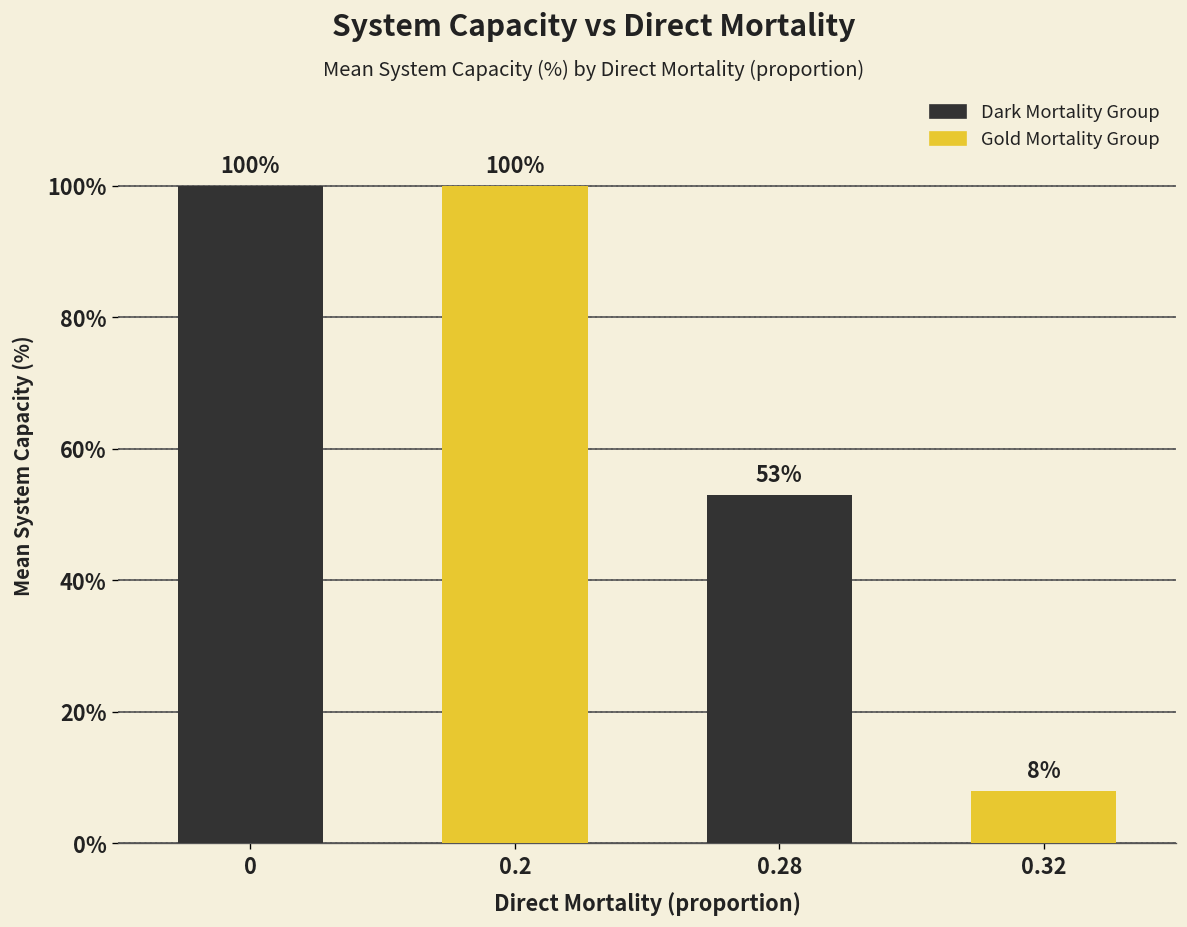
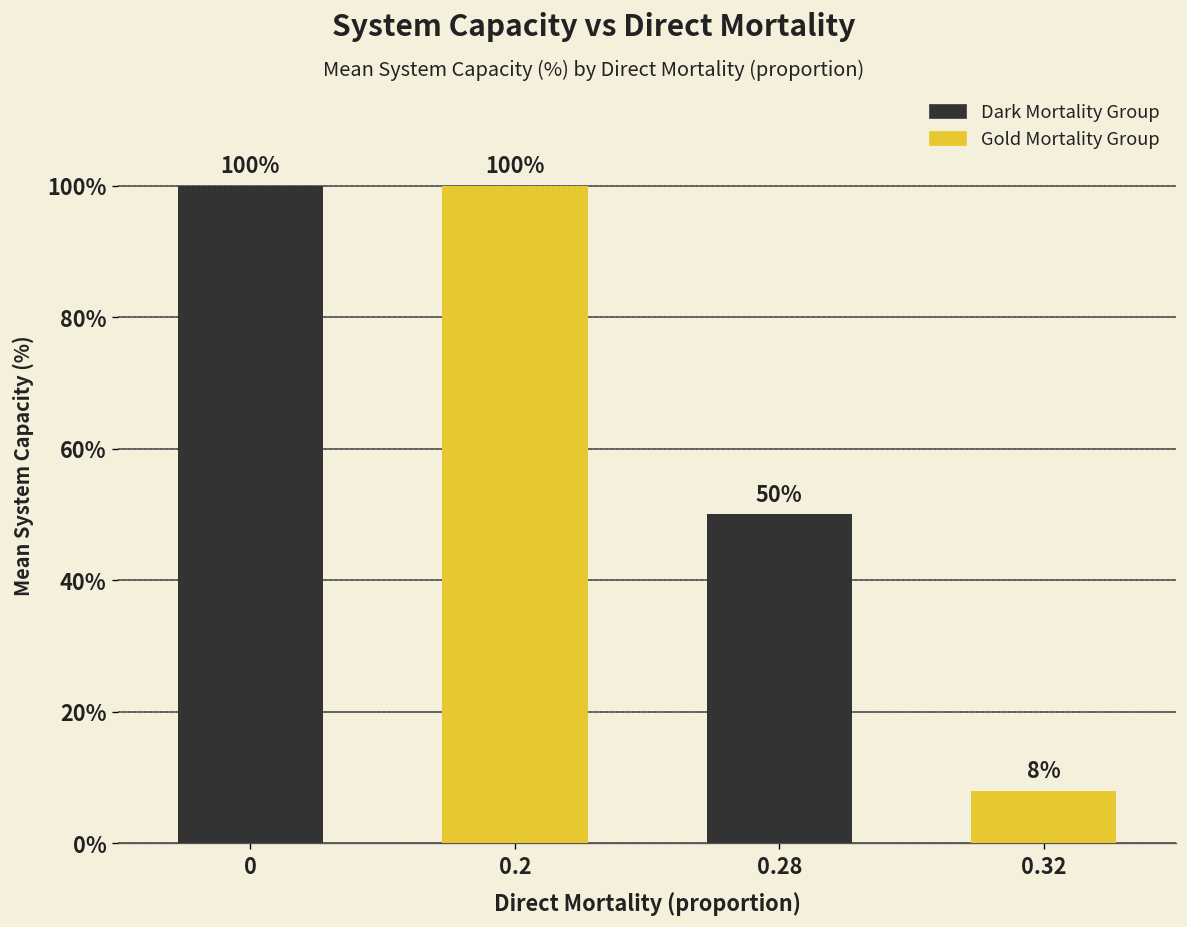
0.28: 53% -> 50%
